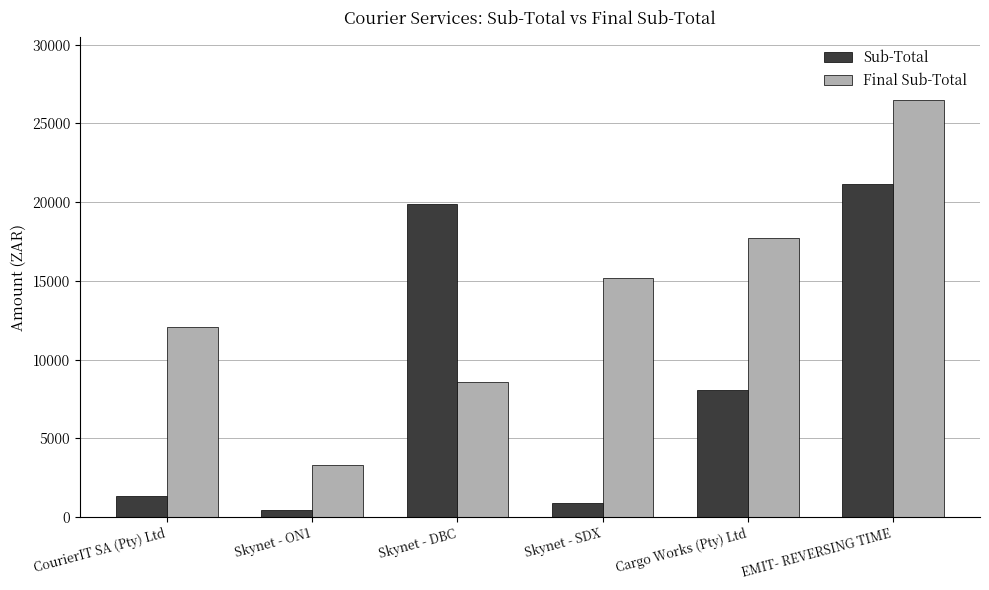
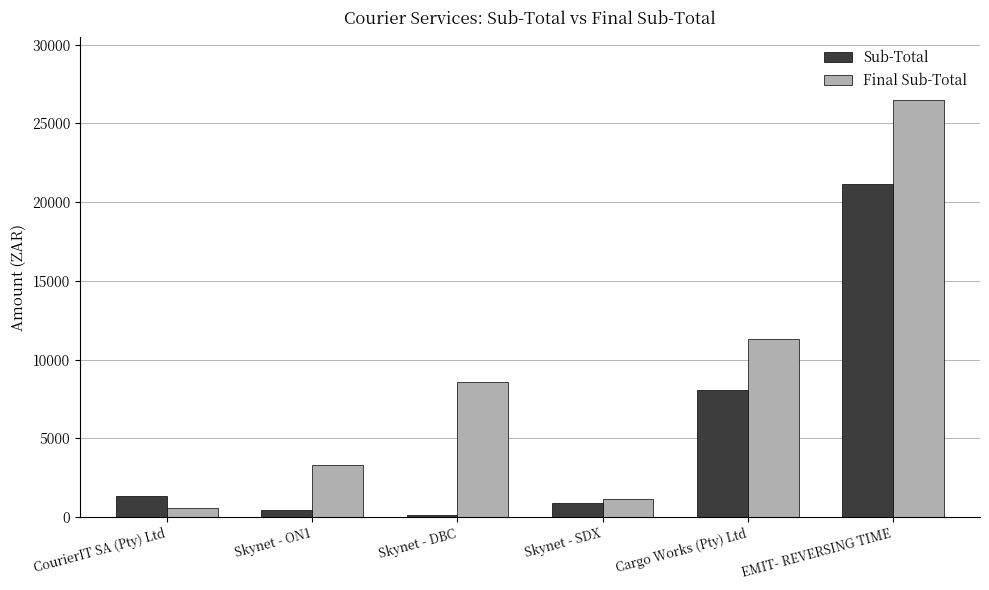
Final Sub-Total, CourierIT SA (Pty) Ltd: 12100 -> 500
Sub-Total, Skynet - DBC: 19900 -> 100
Final Sub-Total, Skynet - SDX: 15200 -> 1200
Final Sub-Total, Cargo Works (Pty) Ltd: 17700 -> 11300
